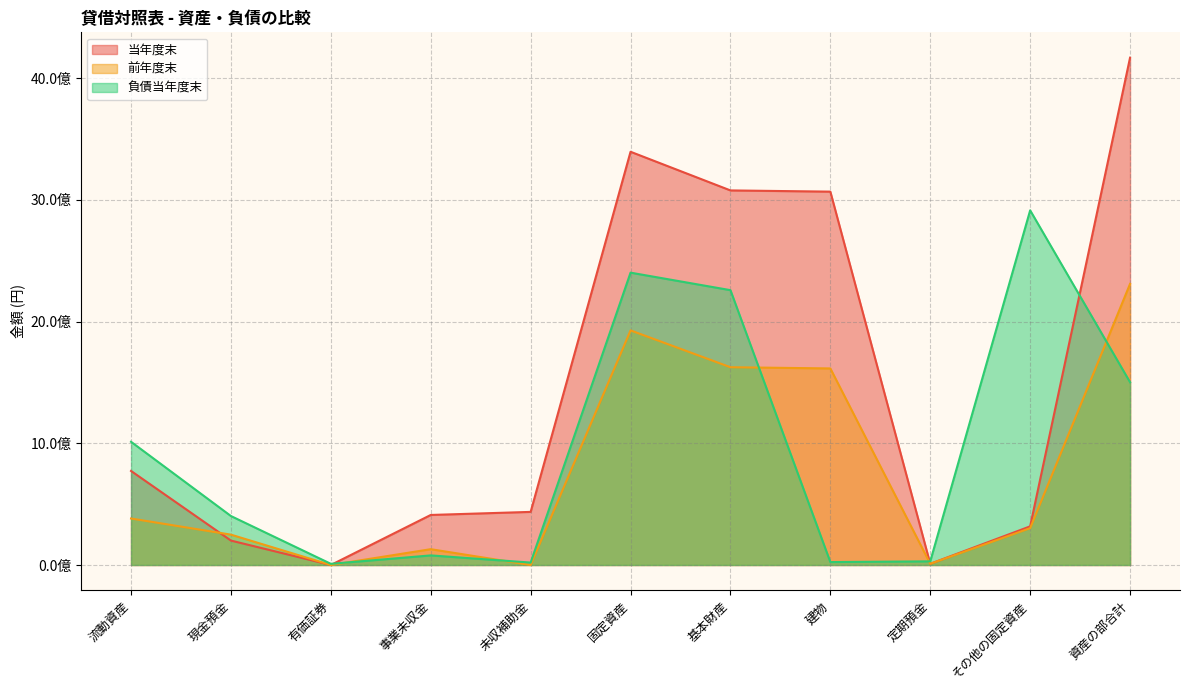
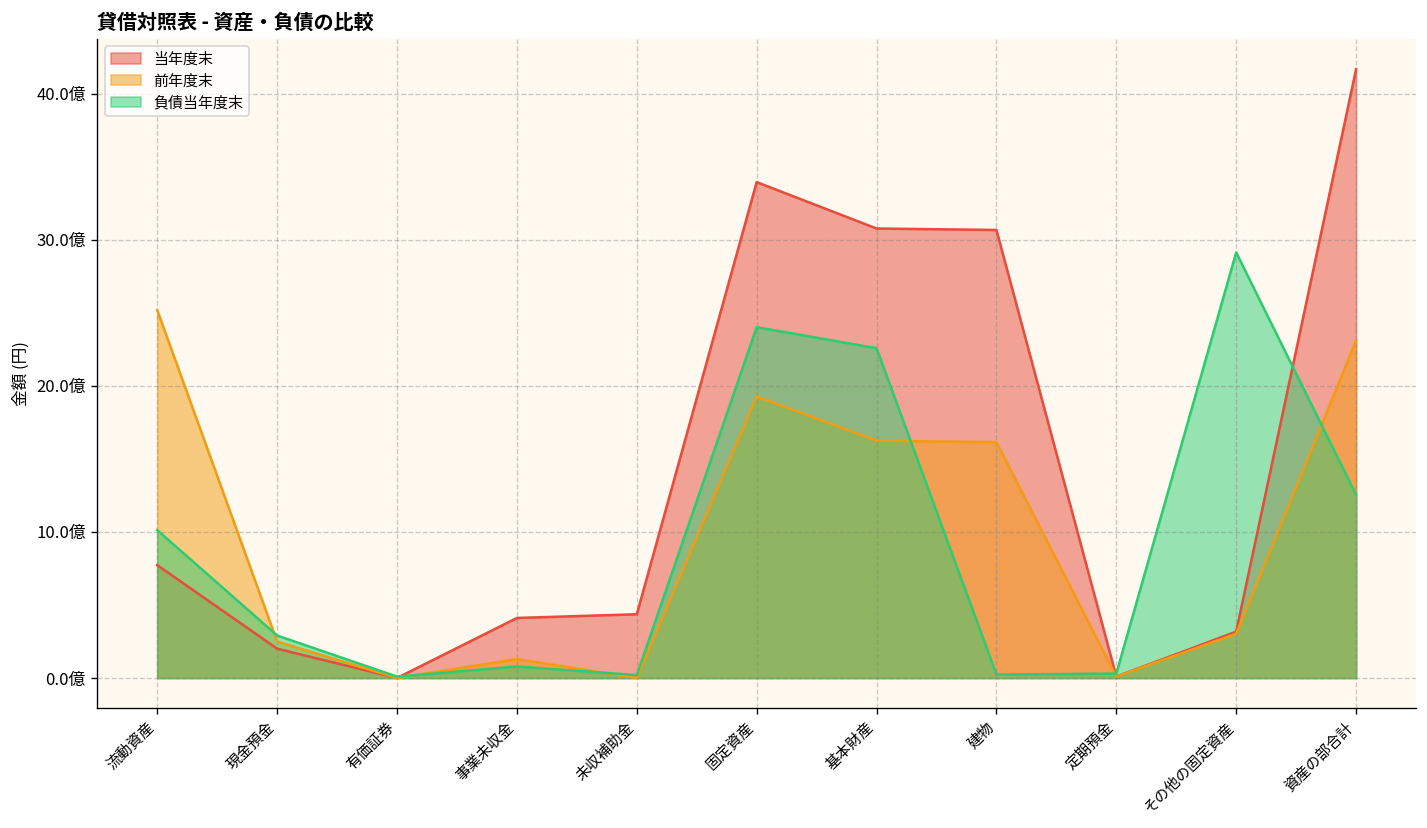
前年度末, 流動資産: 3.8億 -> 25.2億
負債当年度末, 現金預金: 4.0億 -> 2.9億
負債当年度末, 資産の部合計: 15.0億 -> 12.5億
